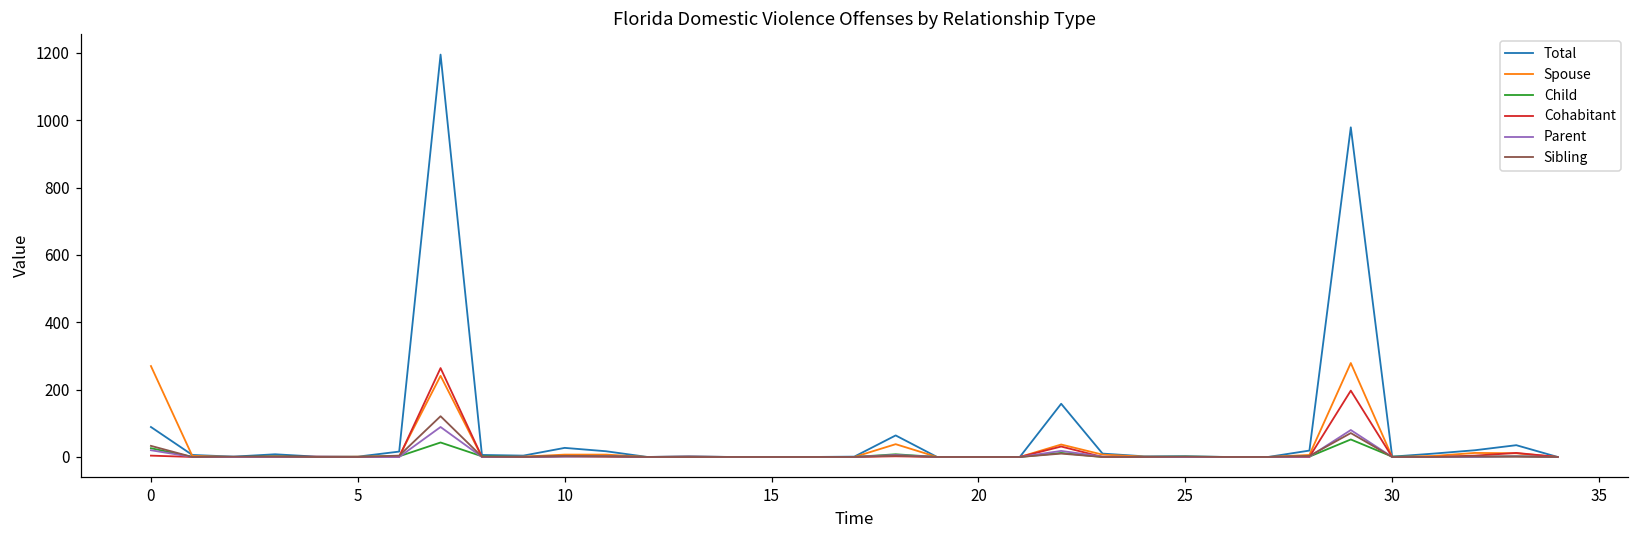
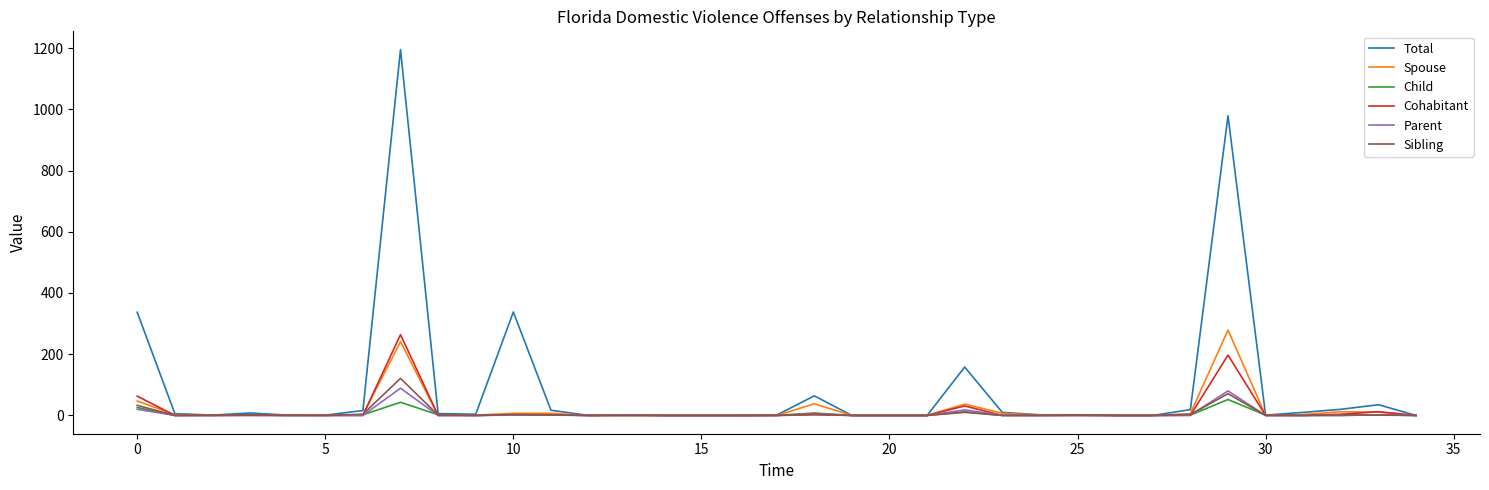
Total, 0: 90 -> 340
Spouse, 0: 270 -> 50
Cohabitant, 0: 0 -> 60
Total, 10: 30 -> 340
